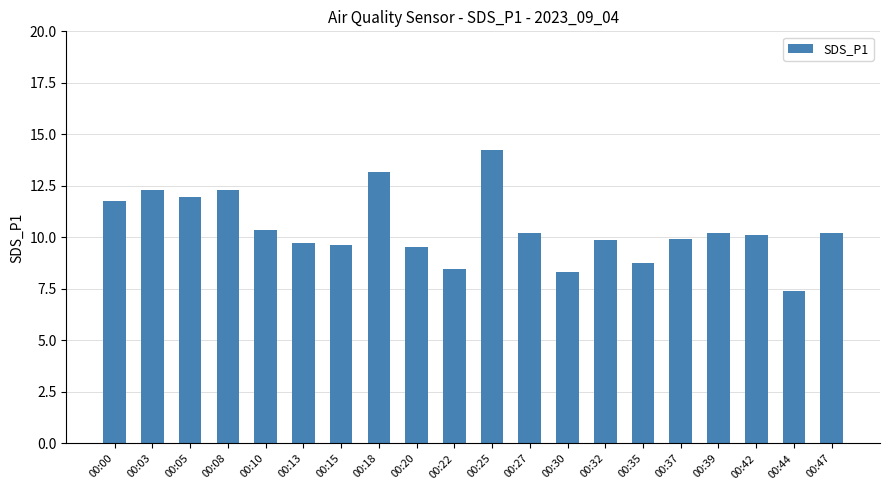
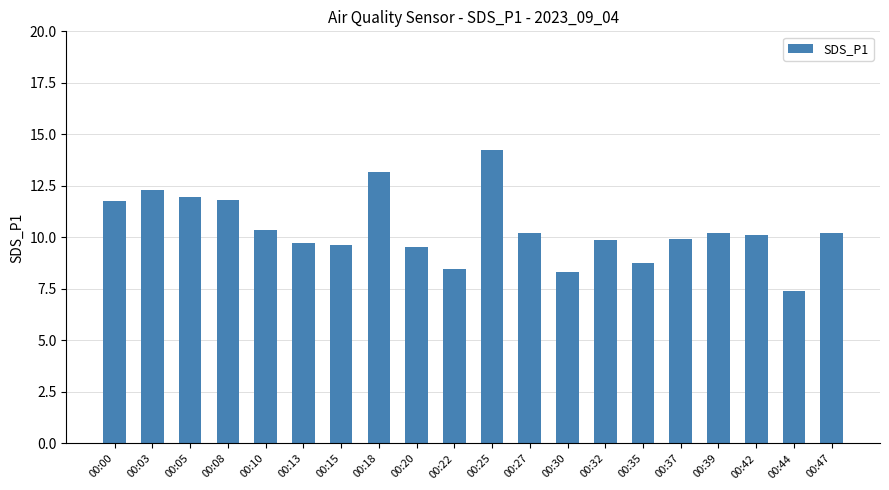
00:08: 12.3 -> 11.8
